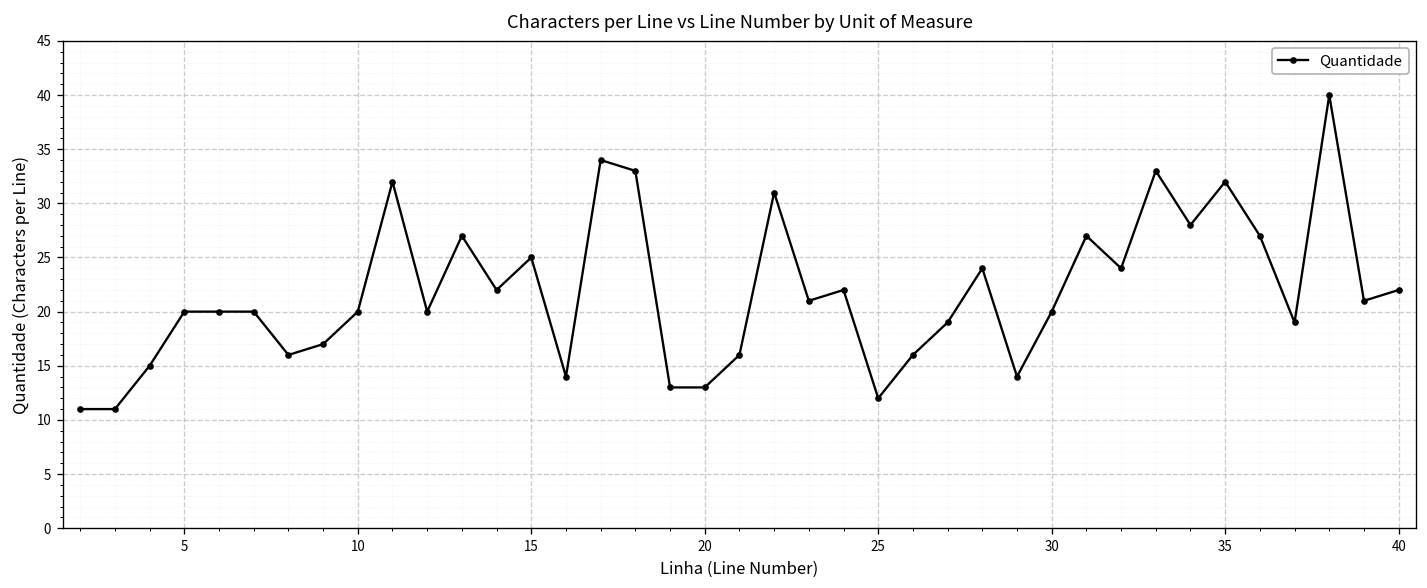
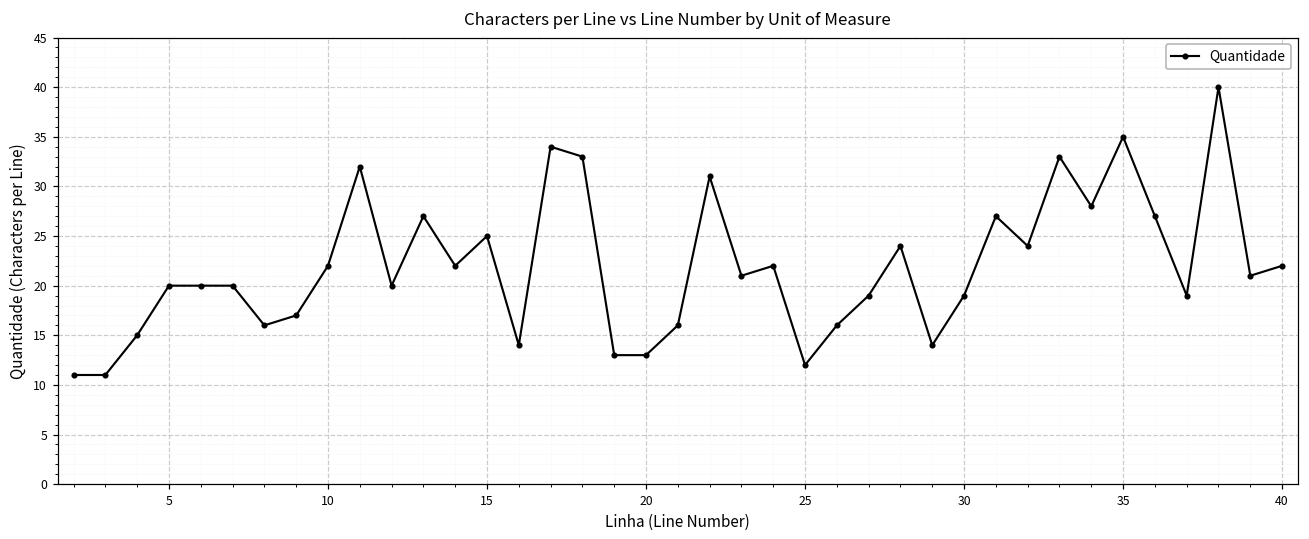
10: 20 -> 22
30: 20 -> 19
35: 32 -> 35
